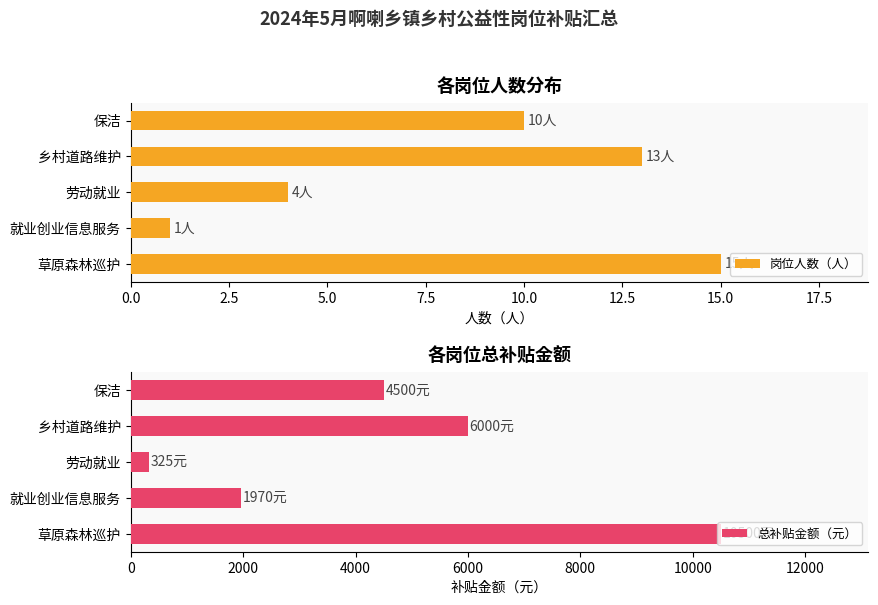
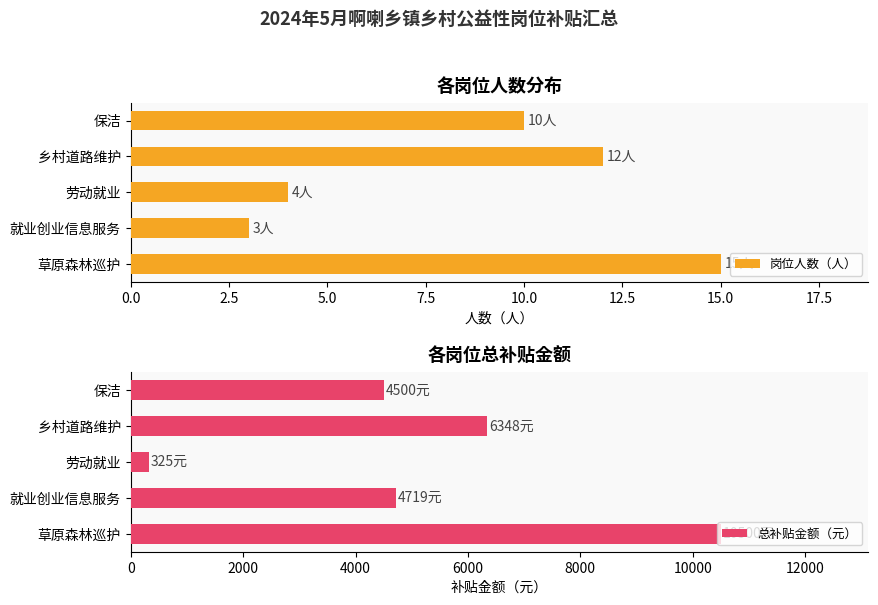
各岗位人数分布, 乡村道路维护: 13人 -> 12人
各岗位人数分布, 就业创业信息服务: 1人 -> 3人
各岗位总补贴金额, 乡村道路维护: 6000元 -> 6348元
各岗位总补贴金额, 就业创业信息服务: 1970元 -> 4719元
